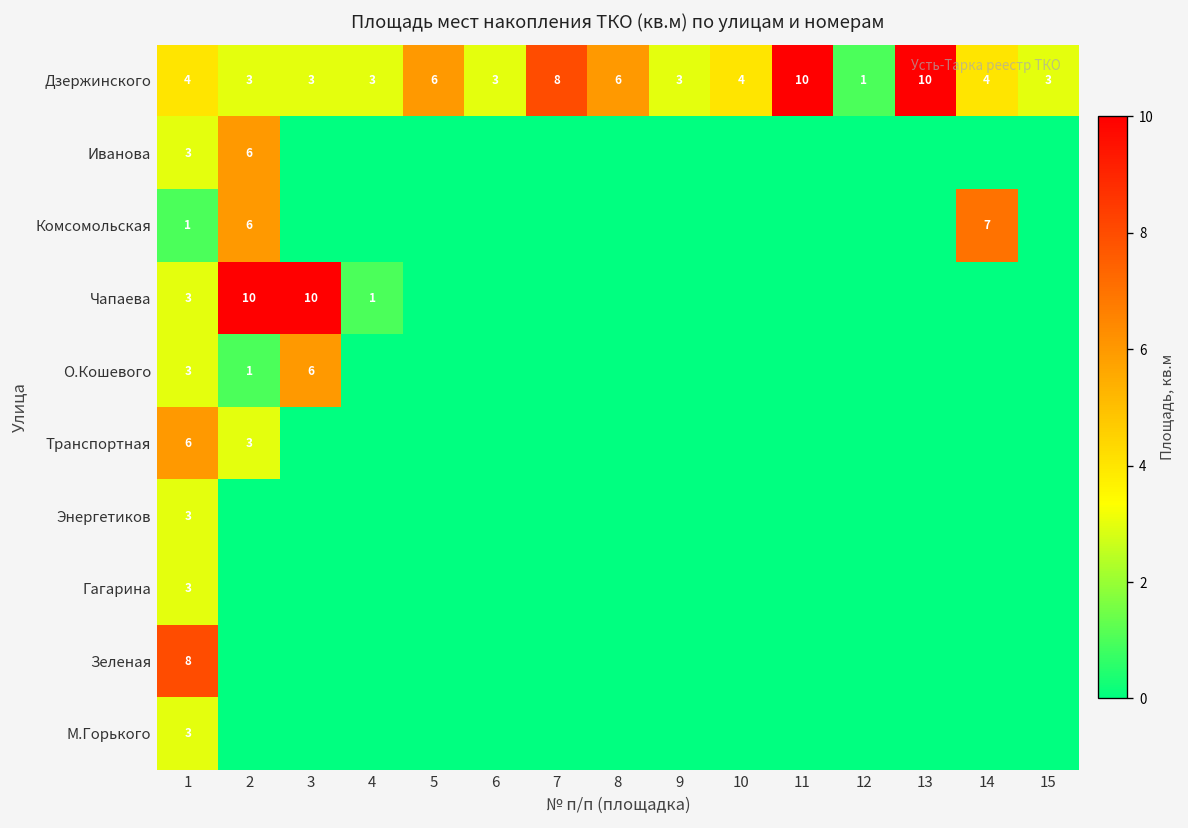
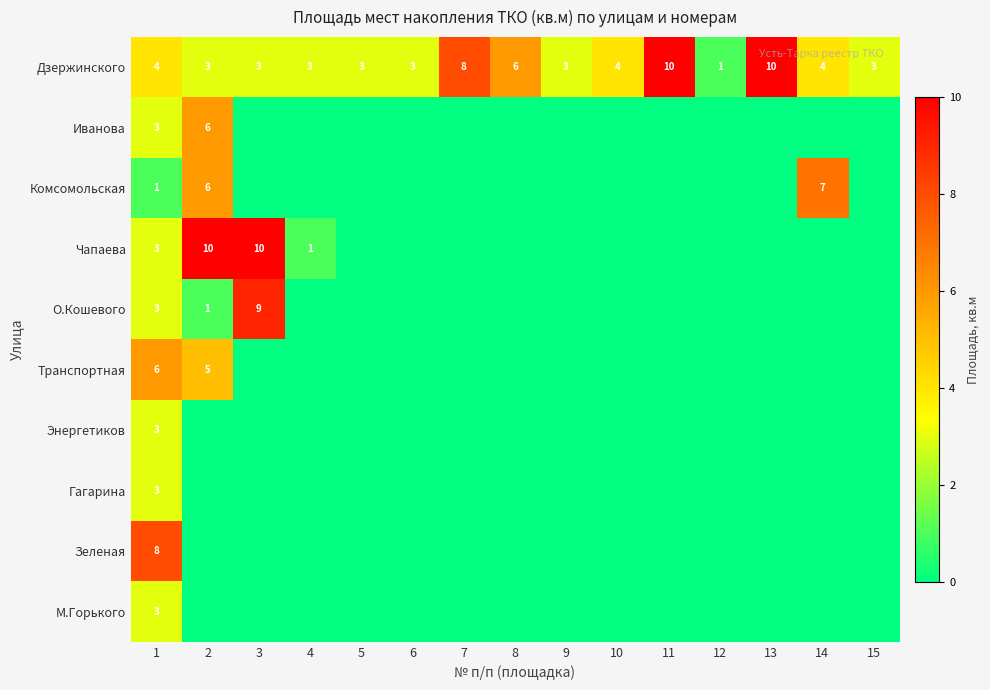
Дзержинского, 5: 6 -> 3
О.Кошевого, 3: 6 -> 9
Транспортная, 2: 3 -> 5
